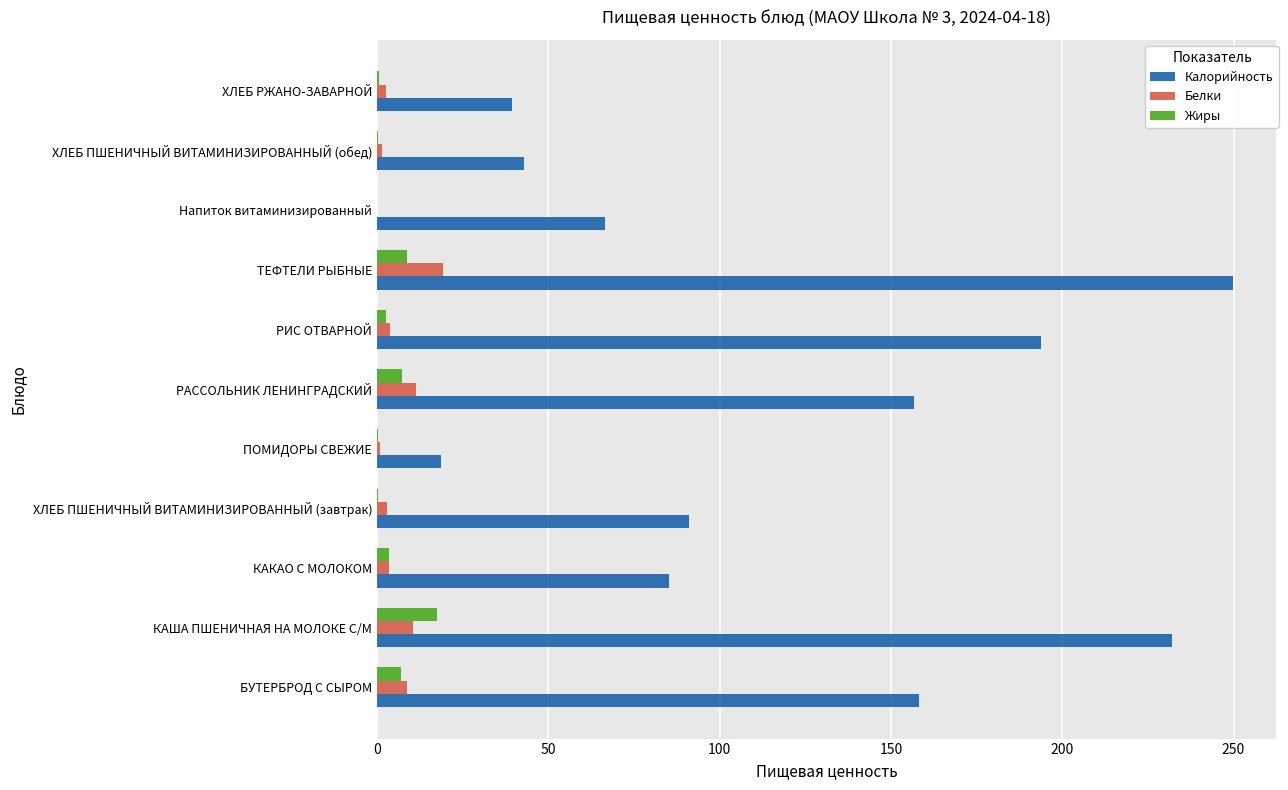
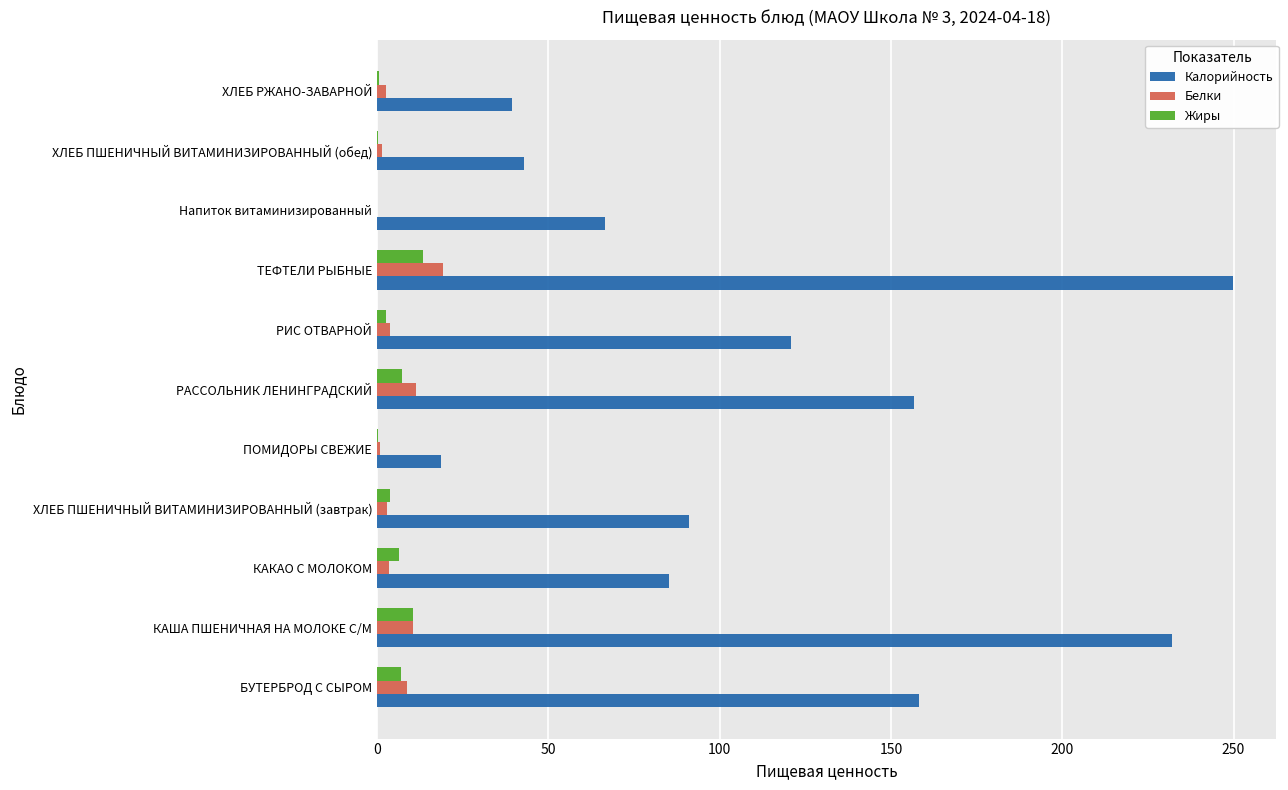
Жиры, ТЕФТЕЛИ РЫБНЫЕ: 9 -> 13
Калорийность, РИС ОТВАРНОЙ: 194 -> 121
Жиры, ХЛЕБ ПШЕНИЧНЫЙ ВИТАМИНИЗИРОВАННЫЙ (завтрак): 0 -> 4
Жиры, КАКАО С МОЛОКОМ: 3 -> 6
Жиры, КАША ПШЕНИЧНАЯ НА МОЛОКЕ С/М: 17 -> 11
